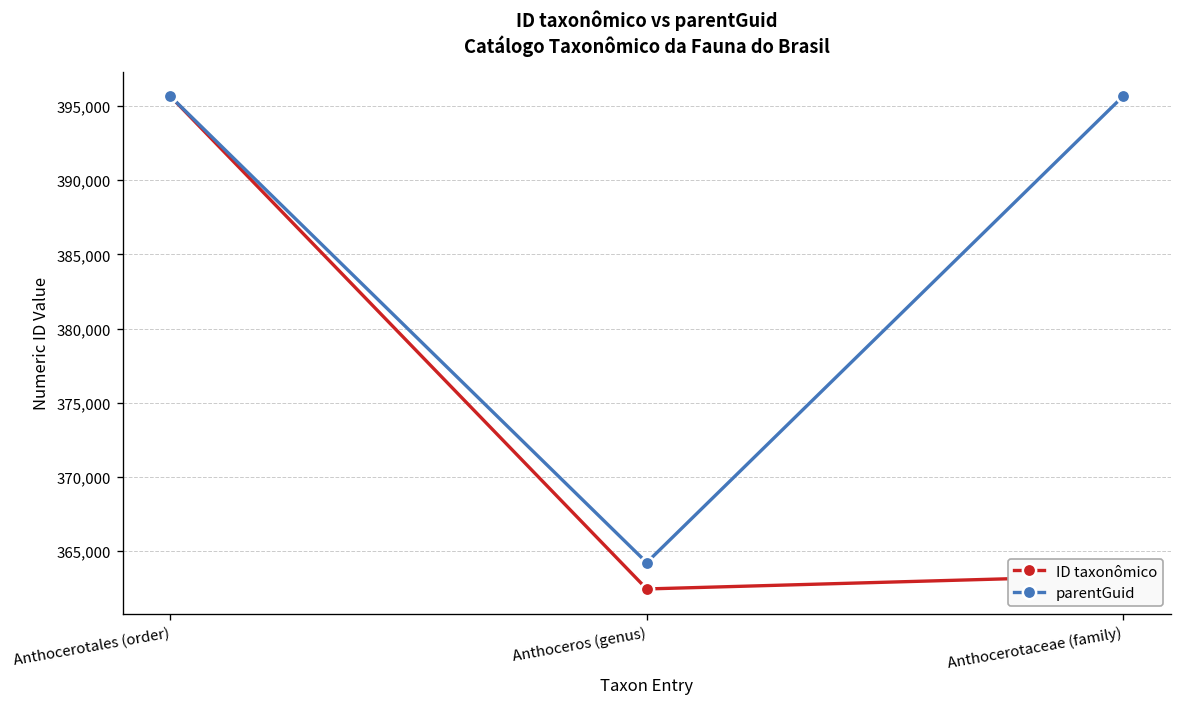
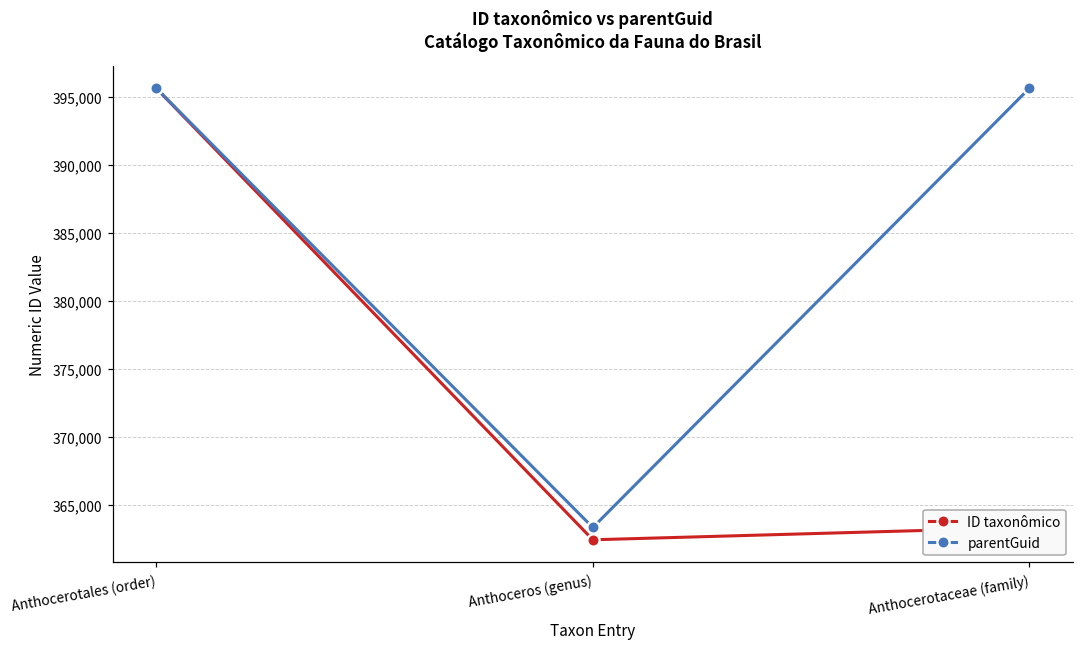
parentGuid, Anthoceros (genus): 364,200 -> 363,300
